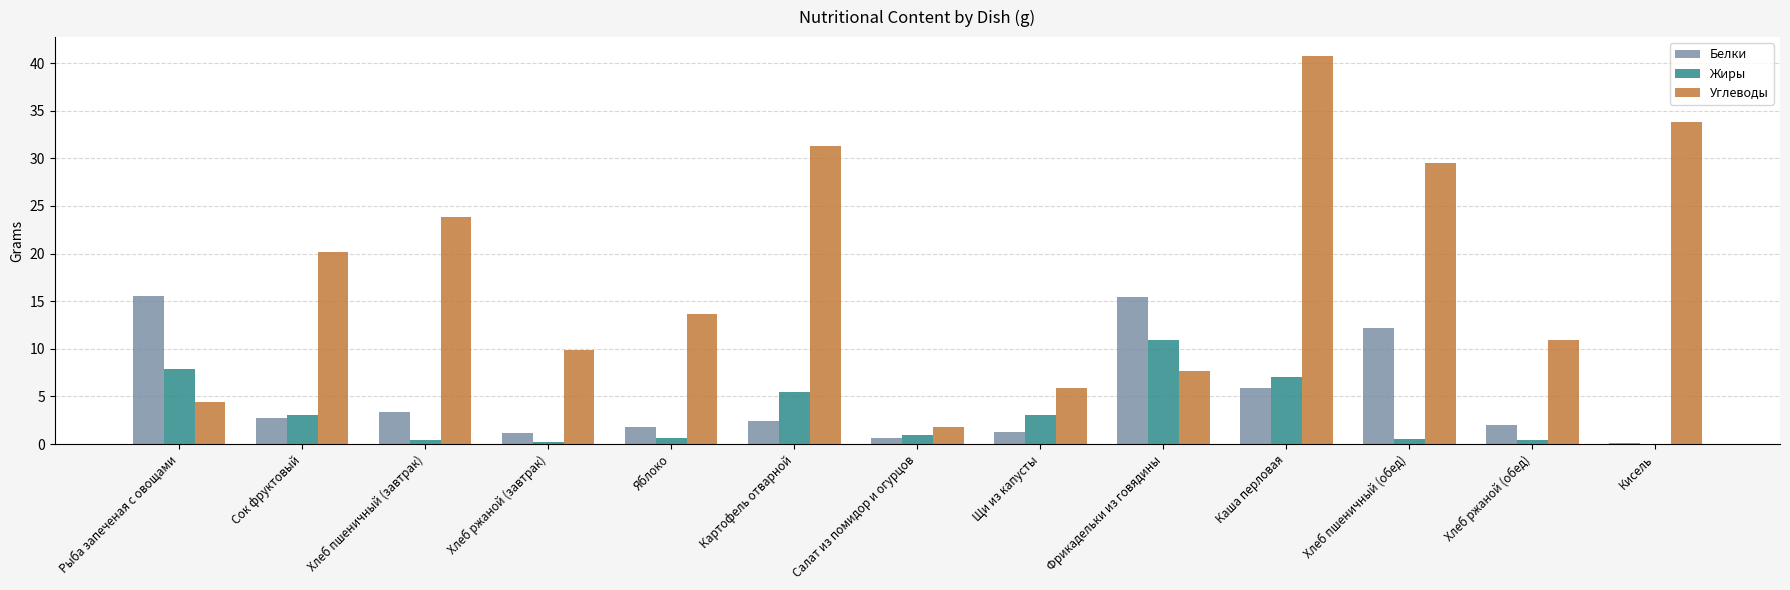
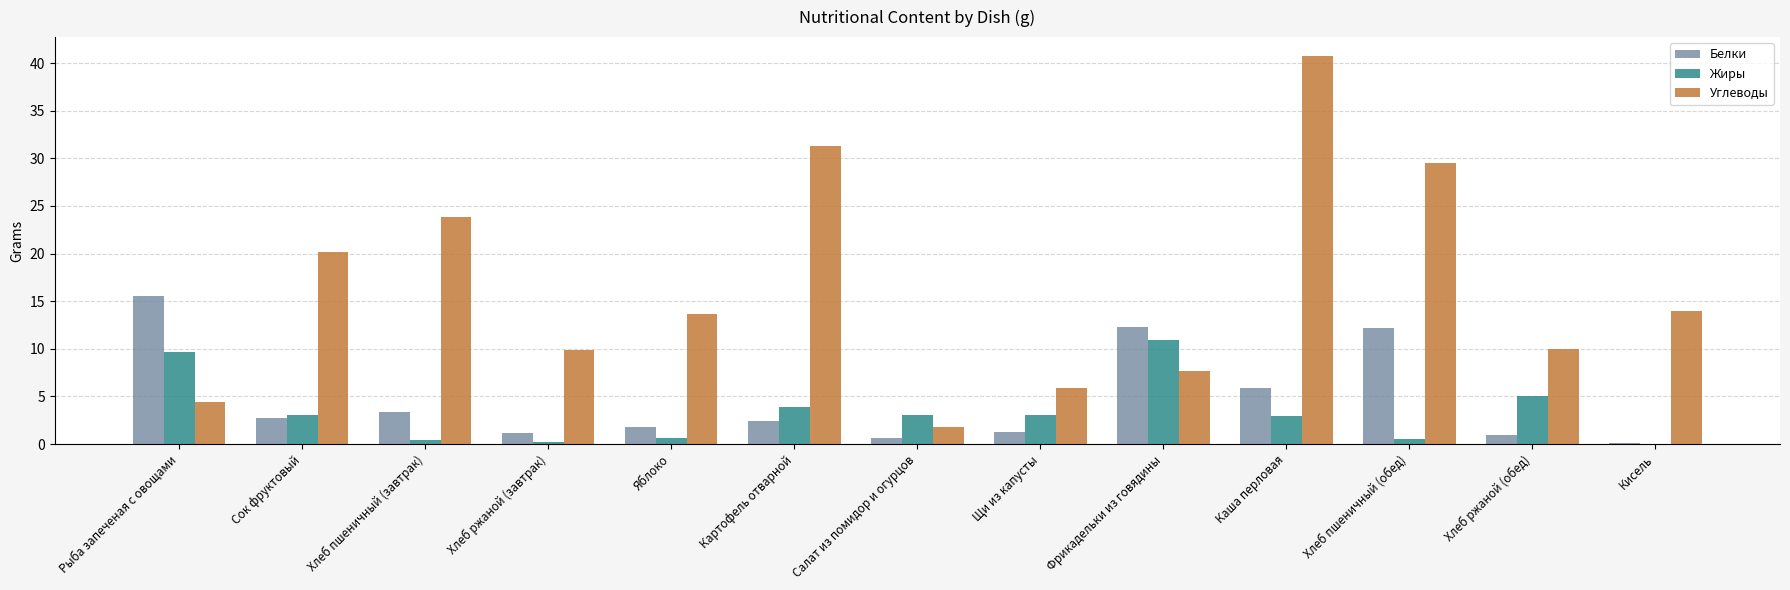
Жиры, Рыба запеченая с овощами: 8 -> 10
Жиры, Картофель отварной: 6 -> 4
Жиры, Салат из помидор и огурцов: 1 -> 3
Белки, Фрикадельки из говядины: 15 -> 12
Жиры, Каша перловая: 7 -> 3
Белки, Хлеб ржаной (обед): 2 -> 1
Жиры, Хлеб ржаной (обед): 0 -> 5
Углеводы, Хлеб ржаной (обед): 11 -> 10
Углеводы, Кисель: 34 -> 14
